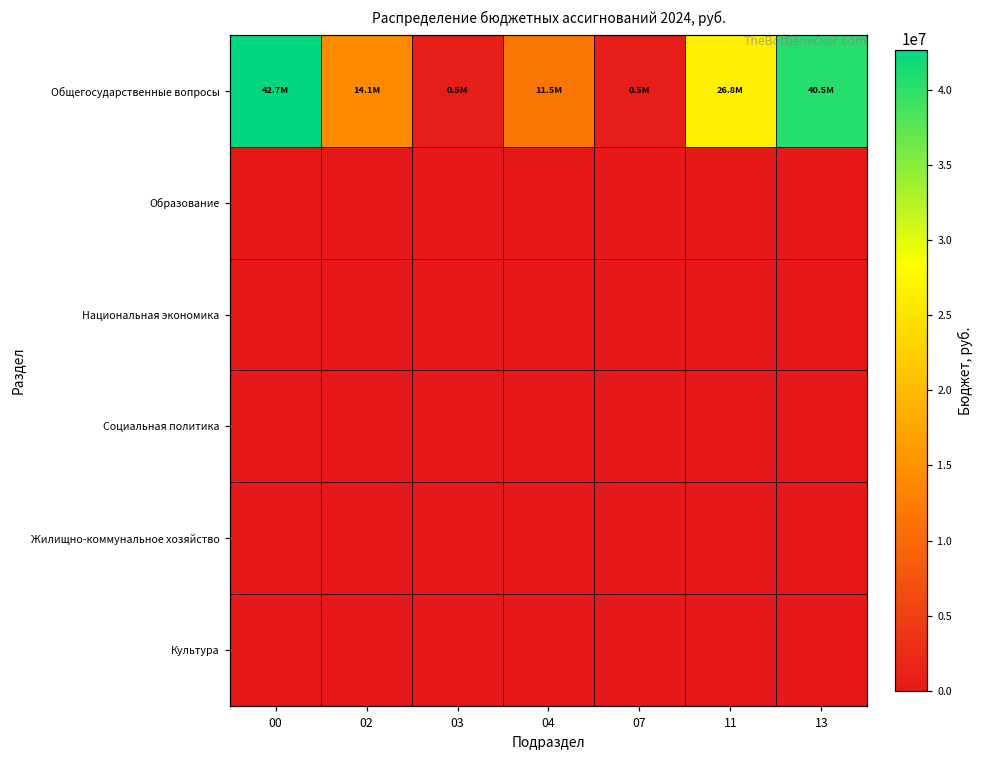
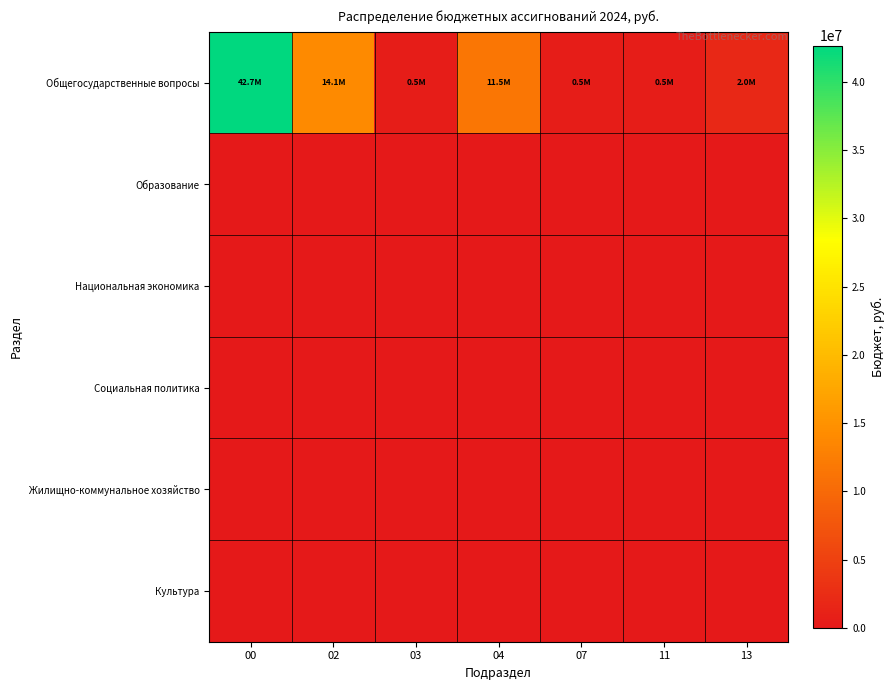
Общегосударственные вопросы, 11: 26.8M -> 0.5M
Общегосударственные вопросы, 13: 40.5M -> 2.0M
